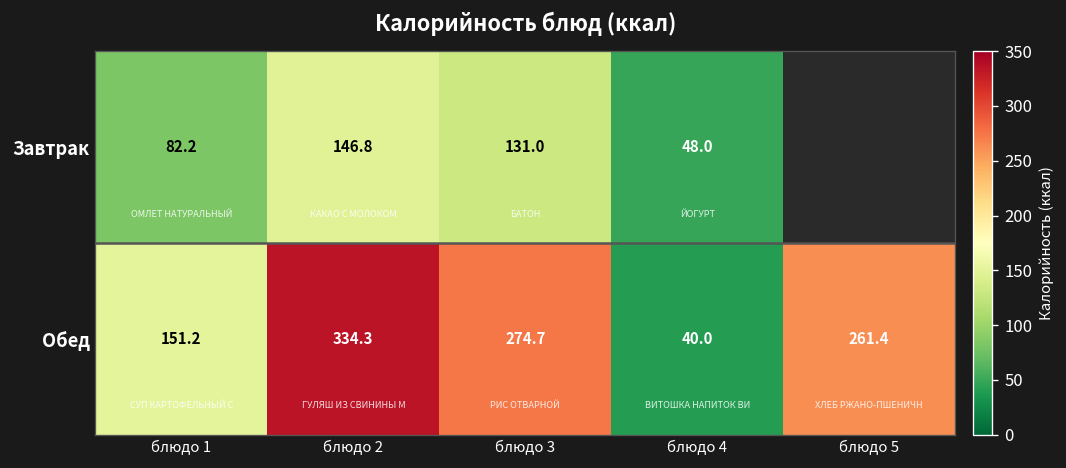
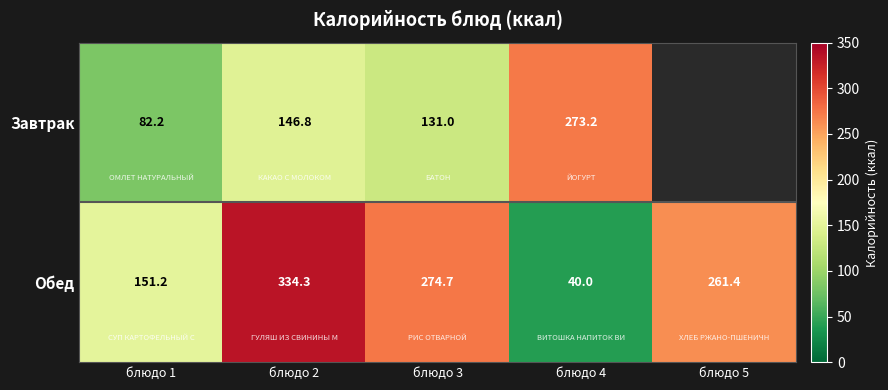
Завтрак, блюдо 4: 48.0 -> 273.2
